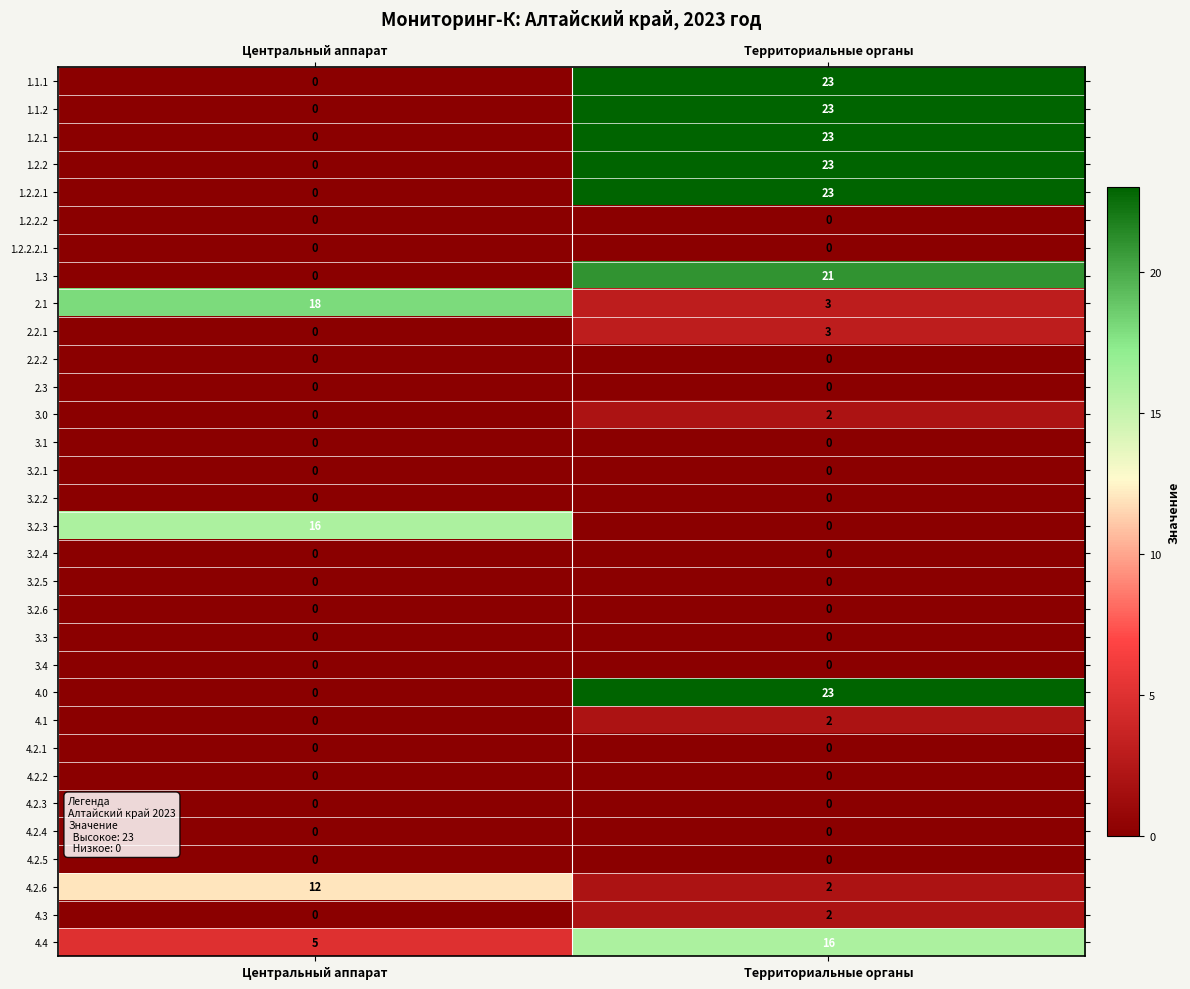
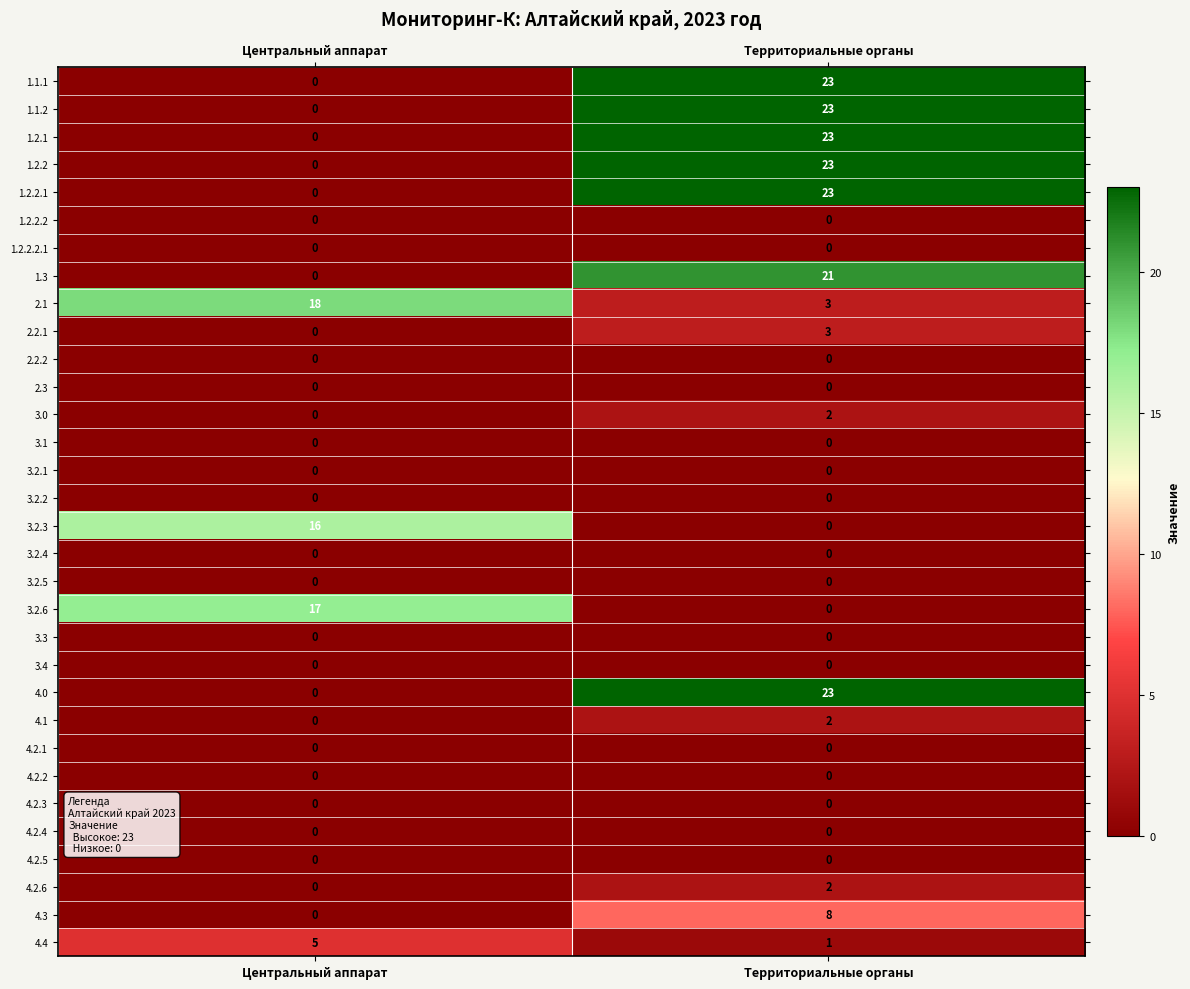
3.2.6, Центральный аппарат: 0 -> 17
4.2.6, Центральный аппарат: 12 -> 0
4.3, Территориальные органы: 2 -> 8
4.4, Территориальные органы: 16 -> 1
